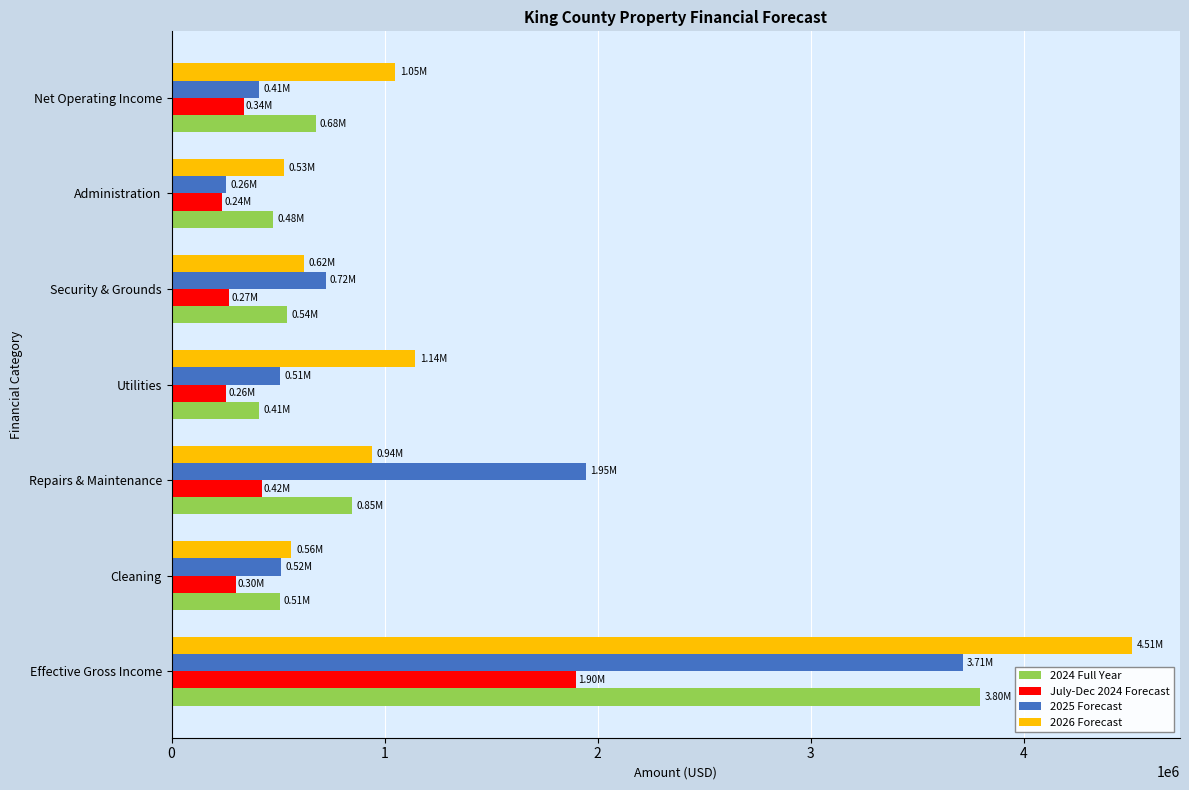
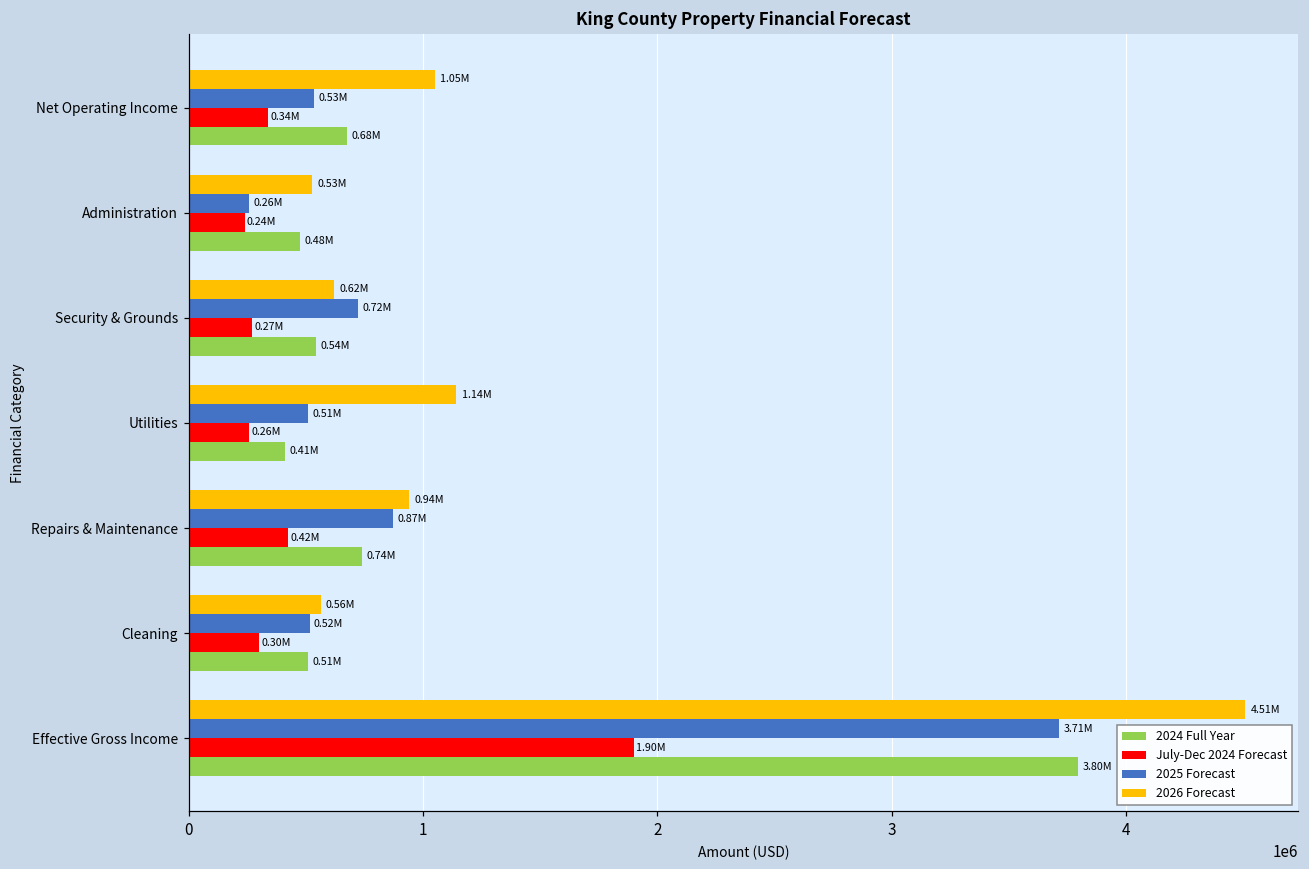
2025 Forecast, Net Operating Income: 0.41M -> 0.53M
2025 Forecast, Repairs & Maintenance: 1.95M -> 0.87M
2024 Full Year, Repairs & Maintenance: 0.85M -> 0.74M
